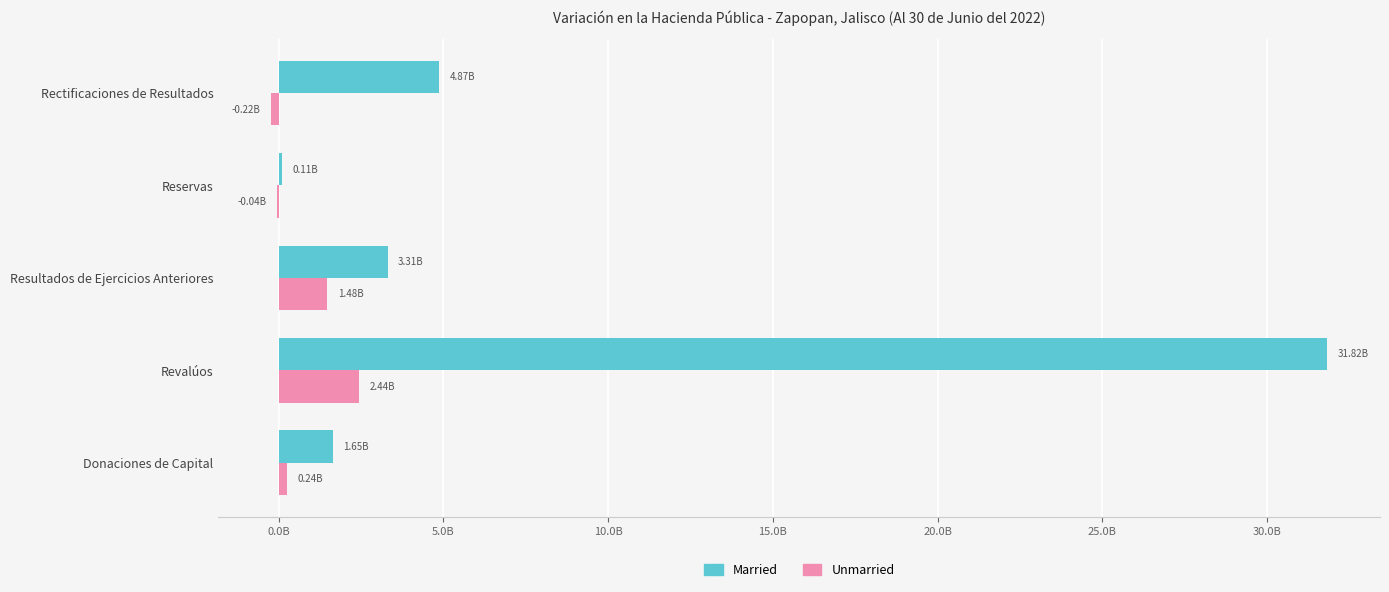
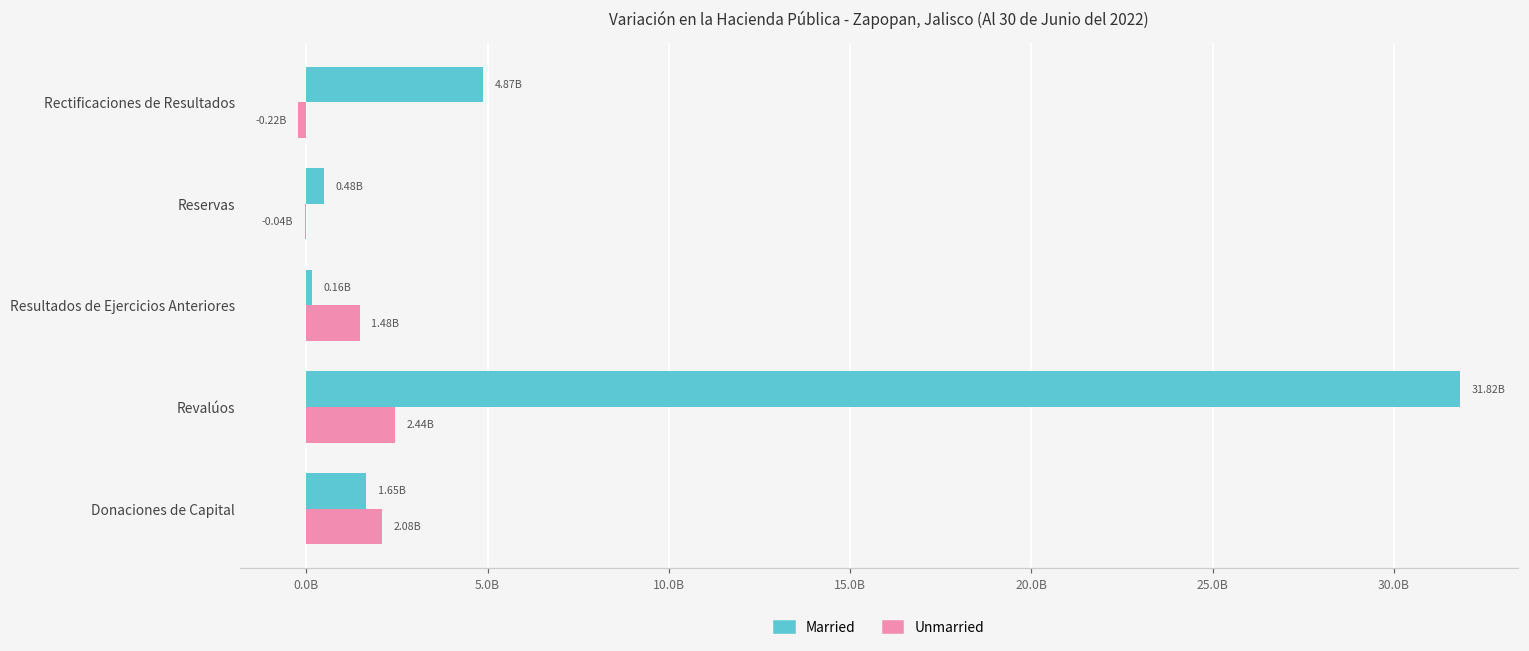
Married, Reservas: 0.11B -> 0.48B
Married, Resultados de Ejercicios Anteriores: 3.31B -> 0.16B
Unmarried, Donaciones de Capital: 0.24B -> 2.08B
